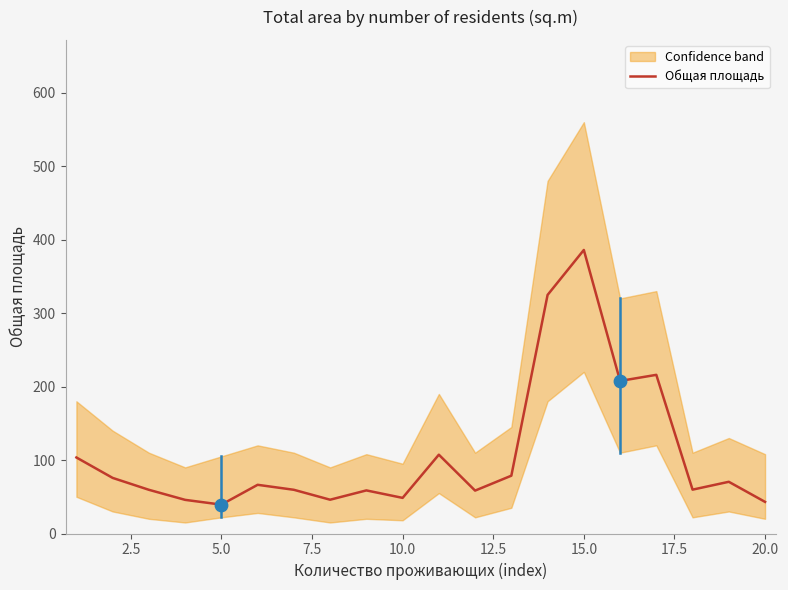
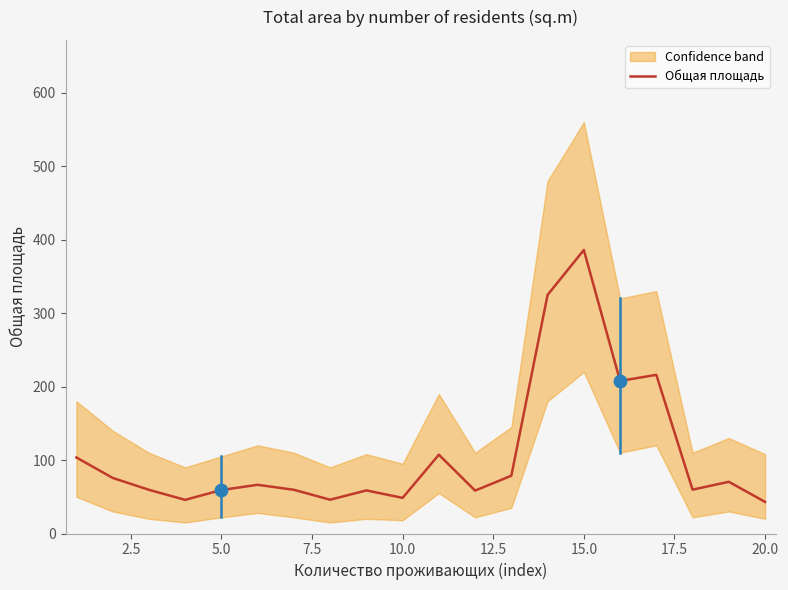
Общая площадь, 5.0: 40 -> 60
